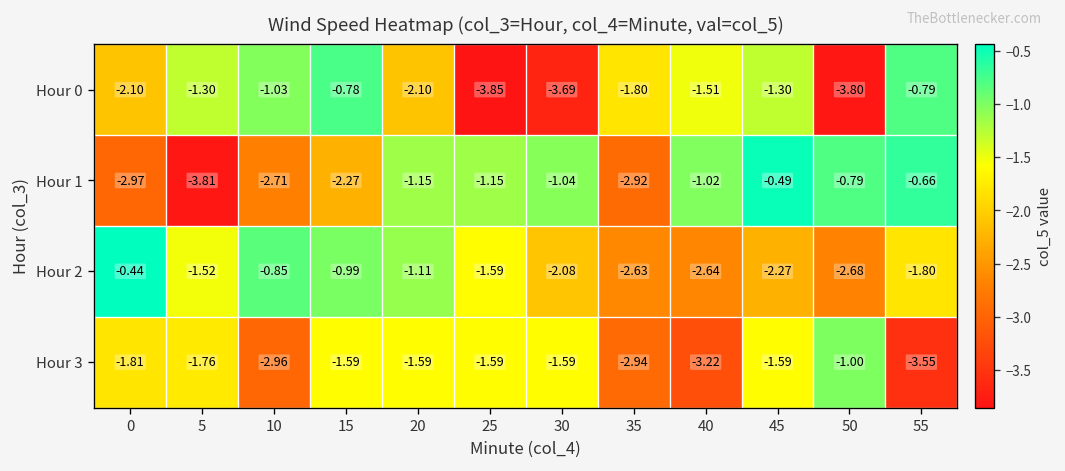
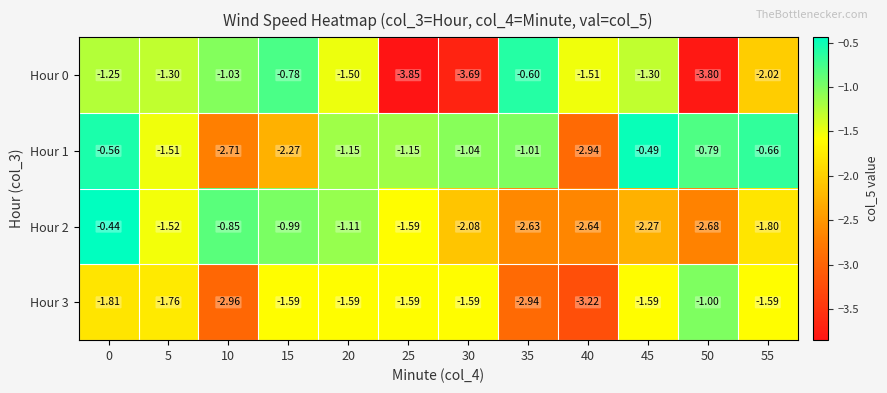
Hour 0, 0: -2.10 -> -1.25
Hour 0, 20: -2.10 -> -1.50
Hour 0, 35: -1.80 -> -0.60
Hour 0, 55: -0.79 -> -2.02
Hour 1, 0: -2.97 -> -0.56
Hour 1, 5: -3.81 -> -1.51
Hour 1, 35: -2.92 -> -1.01
Hour 1, 40: -1.02 -> -2.94
Hour 3, 55: -3.55 -> -1.59
